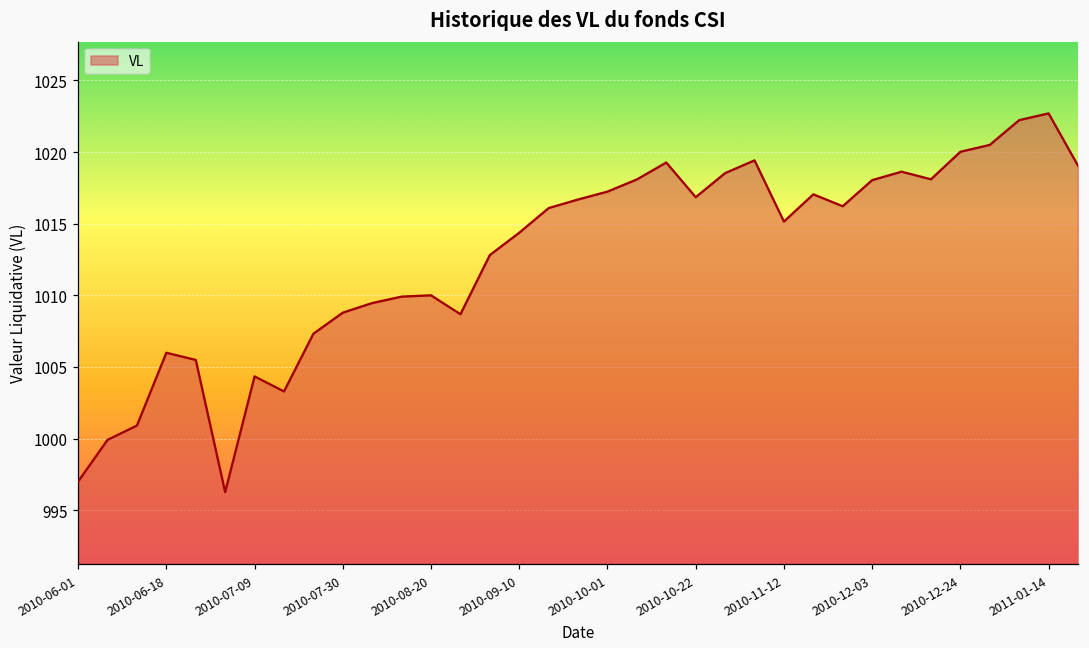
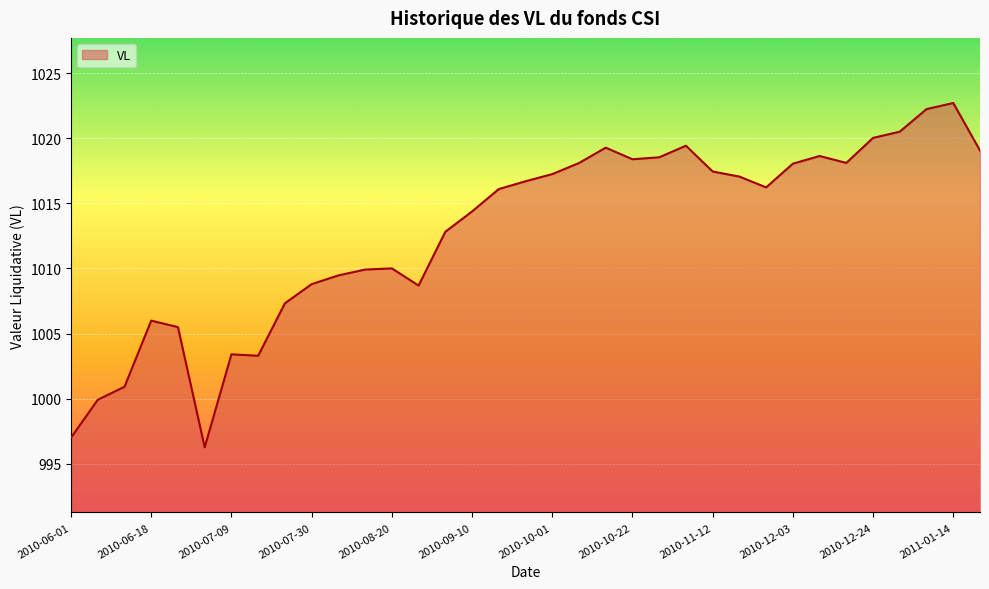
2010-07-09: 1004.3 -> 1003.4
2010-10-22: 1016.9 -> 1018.4
2010-11-12: 1015.2 -> 1017.4
